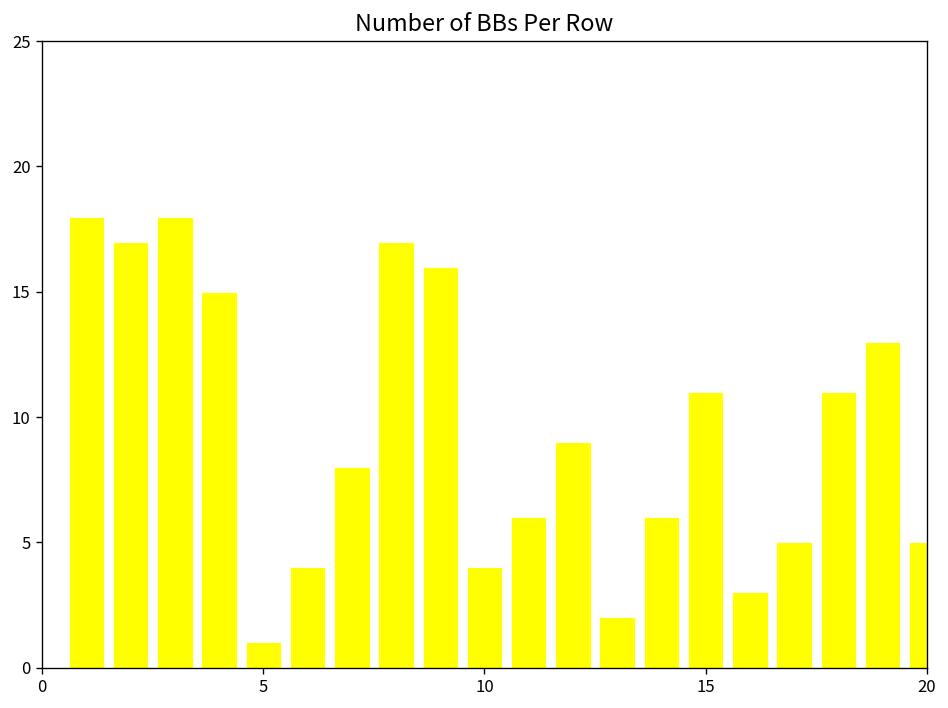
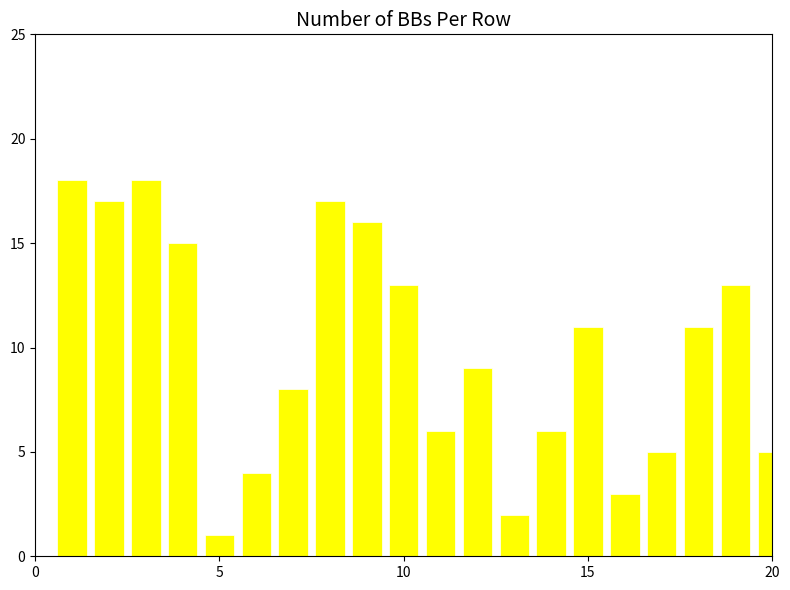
10: 4 -> 13
